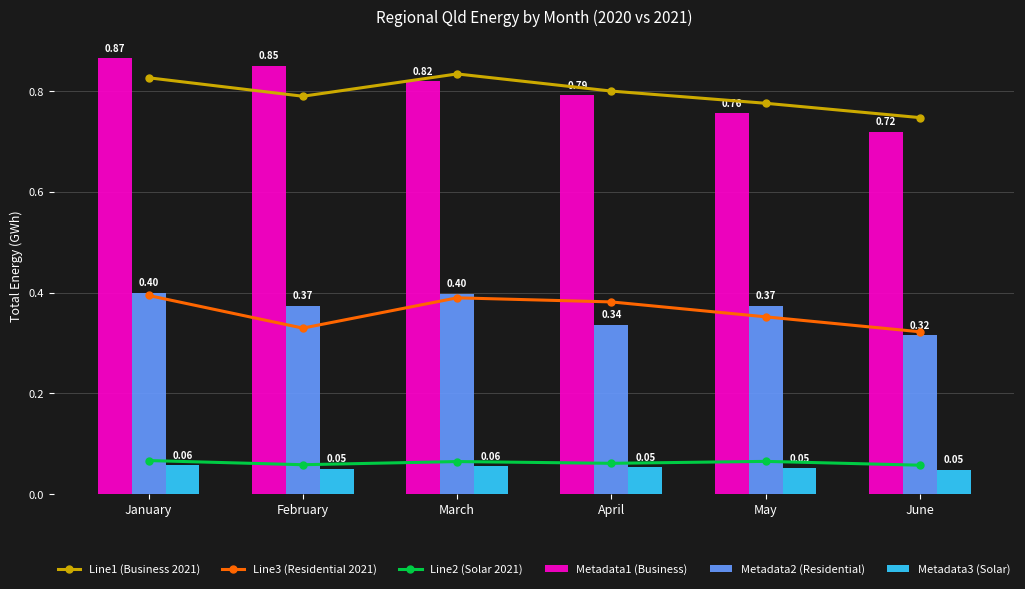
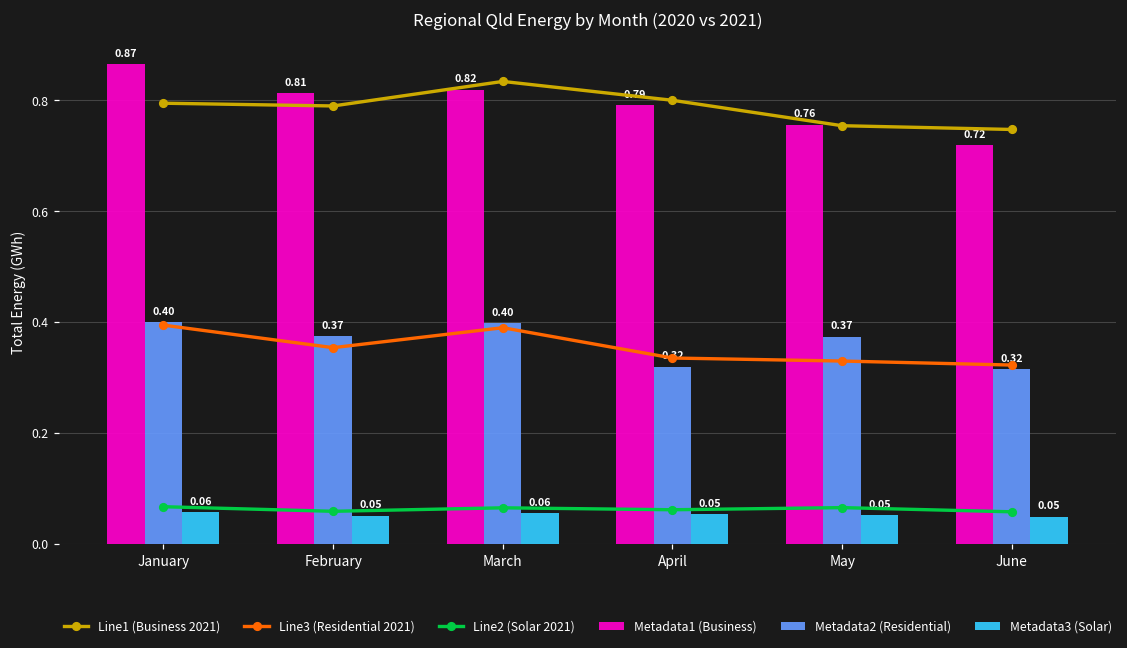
Line1 (Business 2021), January: 0.83 -> 0.80
Metadata1 (Business), February: 0.85 -> 0.81
Line3 (Residential 2021), February: 0.33 -> 0.35
Line3 (Residential 2021), April: 0.38 -> 0.34
Metadata2 (Residential), April: 0.34 -> 0.32
Line1 (Business 2021), May: 0.78 -> 0.75
Line3 (Residential 2021), May: 0.35 -> 0.33
